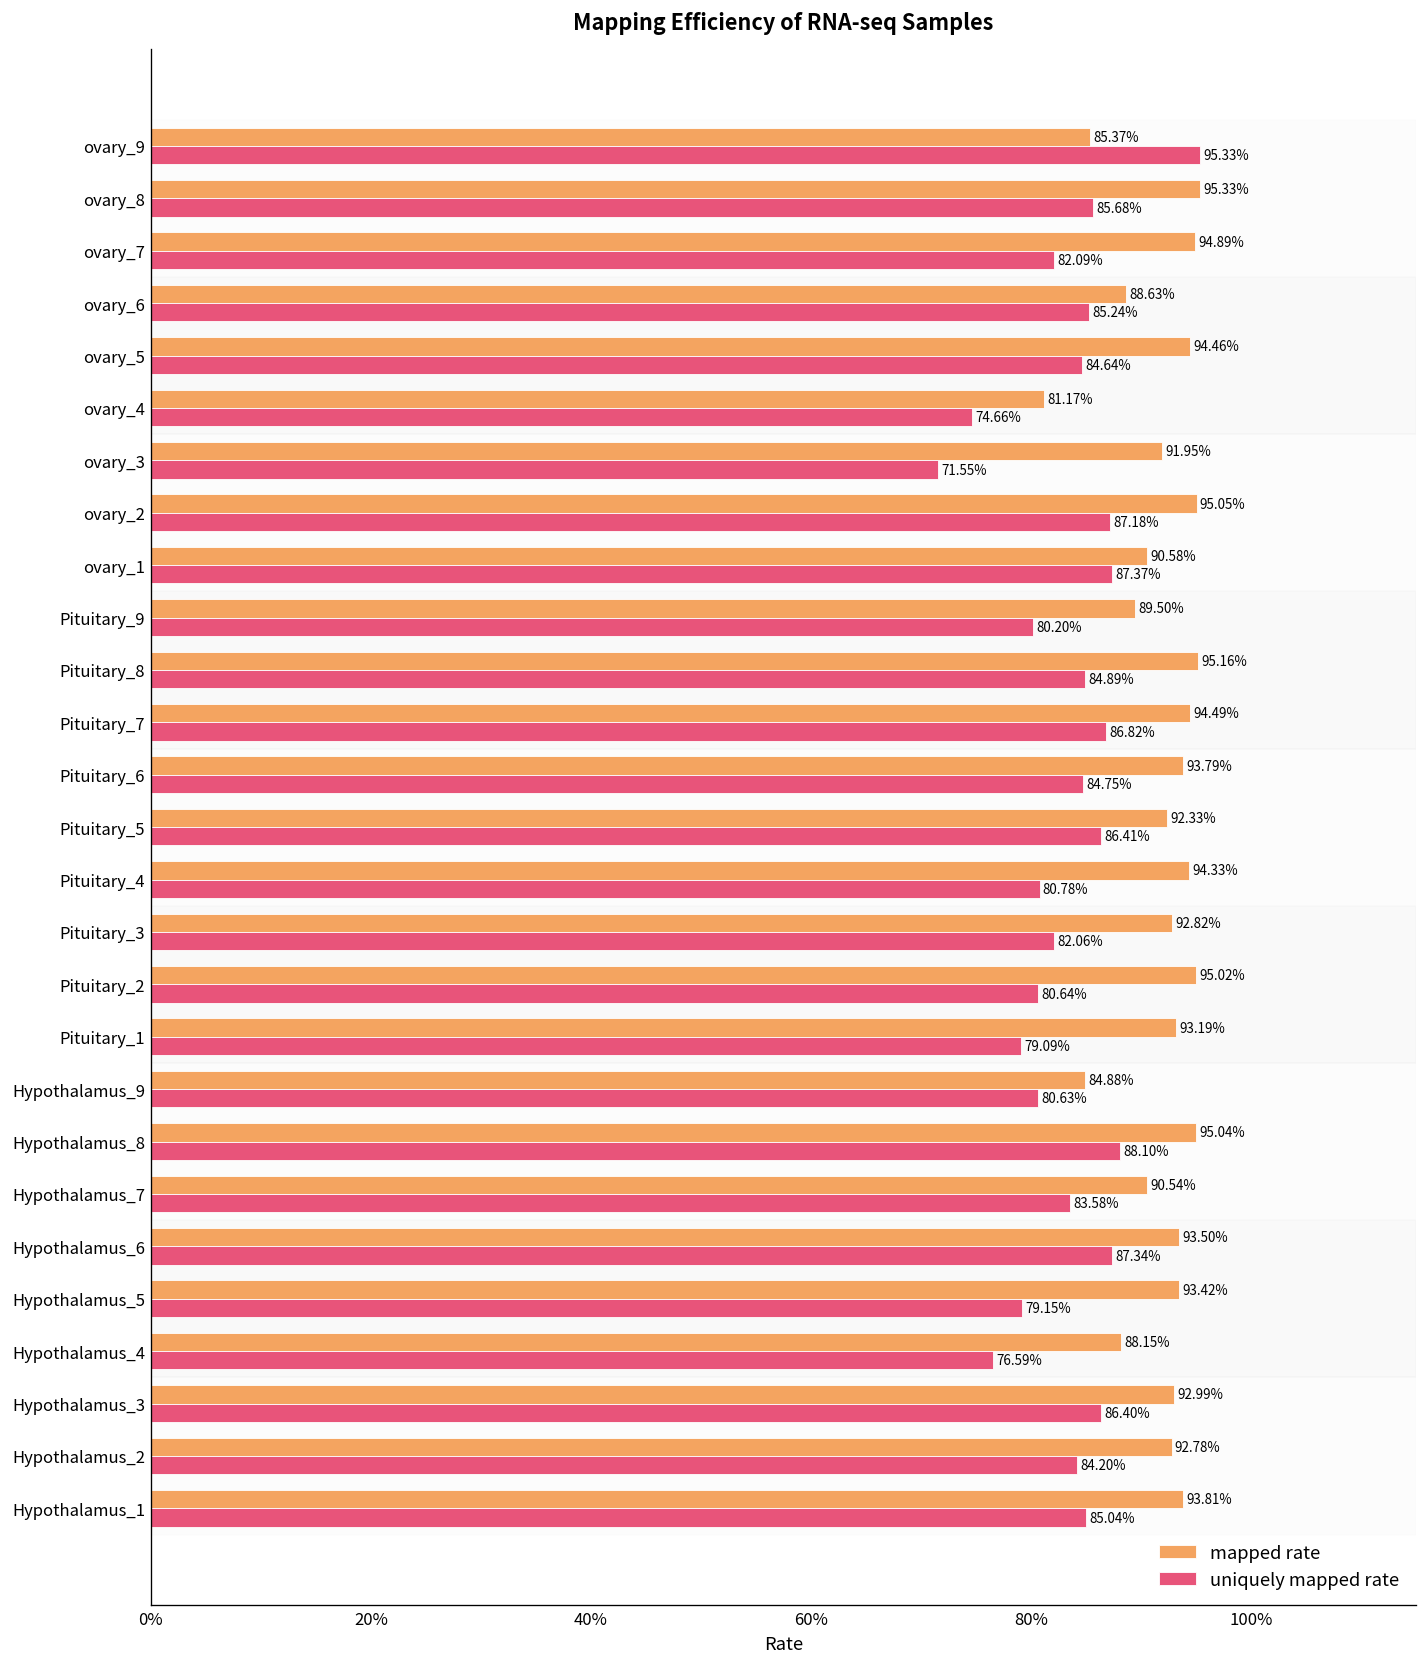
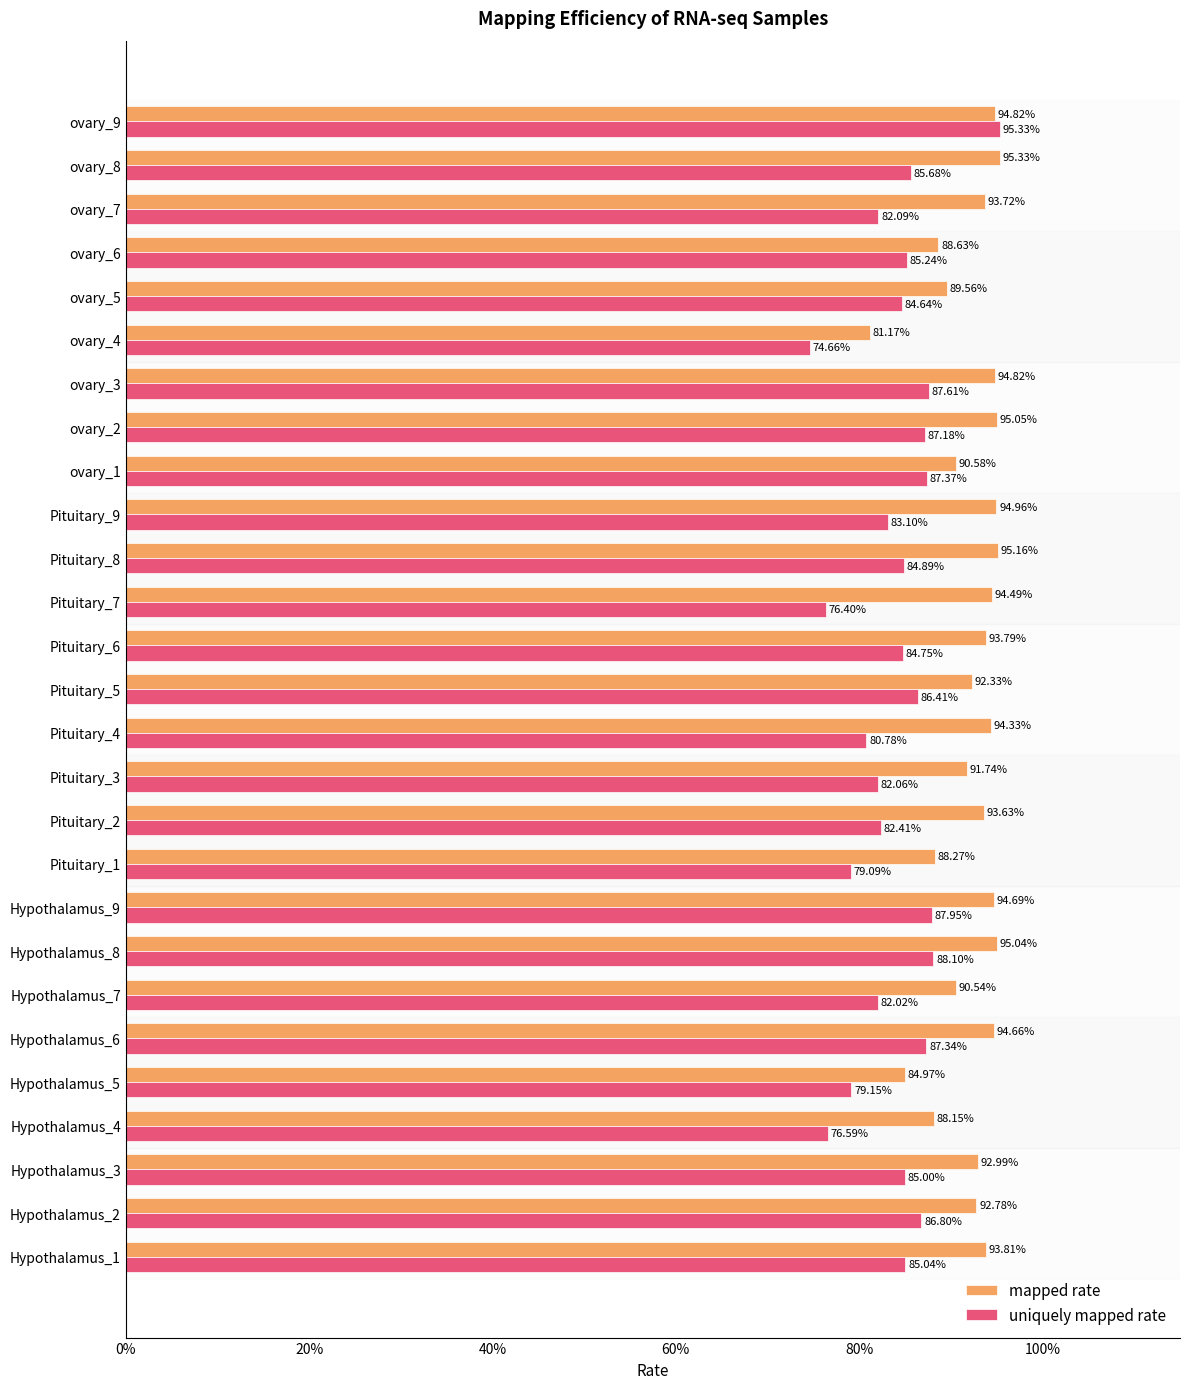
mapped rate, ovary_9: 85.37% -> 94.82%
mapped rate, ovary_7: 94.89% -> 93.72%
mapped rate, ovary_5: 94.46% -> 89.56%
mapped rate, ovary_3: 91.95% -> 94.82%
uniquely mapped rate, ovary_3: 71.55% -> 87.61%
mapped rate, Pituitary_9: 89.50% -> 94.96%
uniquely mapped rate, Pituitary_9: 80.20% -> 83.10%
uniquely mapped rate, Pituitary_7: 86.82% -> 76.40%
mapped rate, Pituitary_3: 92.82% -> 91.74%
mapped rate, Pituitary_2: 95.02% -> 93.63%
uniquely mapped rate, Pituitary_2: 80.64% -> 82.41%
mapped rate, Pituitary_1: 93.19% -> 88.27%
mapped rate, Hypothalamus_9: 84.88% -> 94.69%
uniquely mapped rate, Hypothalamus_9: 80.63% -> 87.95%
uniquely mapped rate, Hypothalamus_7: 83.58% -> 82.02%
mapped rate, Hypothalamus_6: 93.50% -> 94.66%
mapped rate, Hypothalamus_5: 93.42% -> 84.97%
uniquely mapped rate, Hypothalamus_3: 86.40% -> 85.00%
uniquely mapped rate, Hypothalamus_2: 84.20% -> 86.80%
